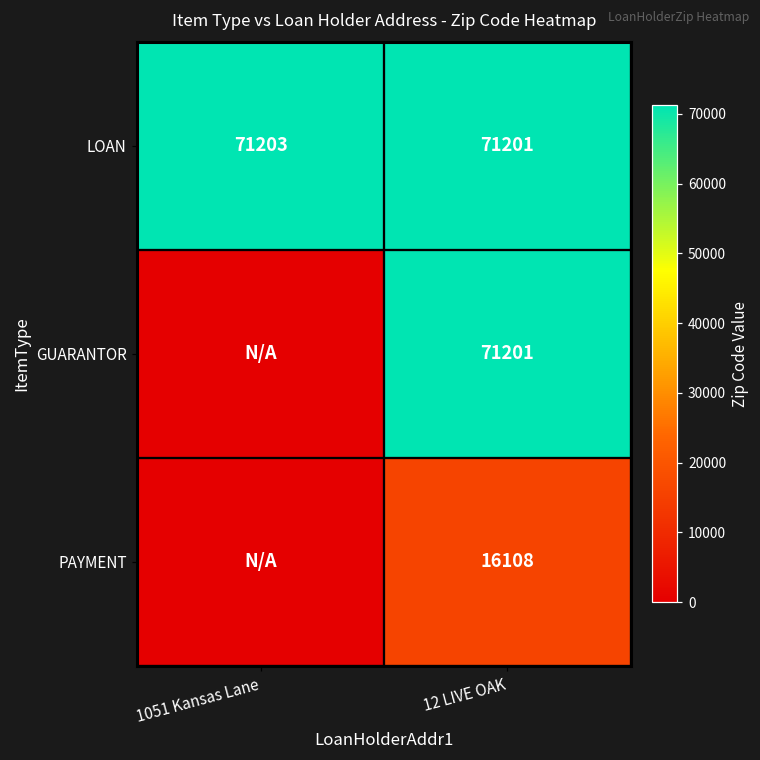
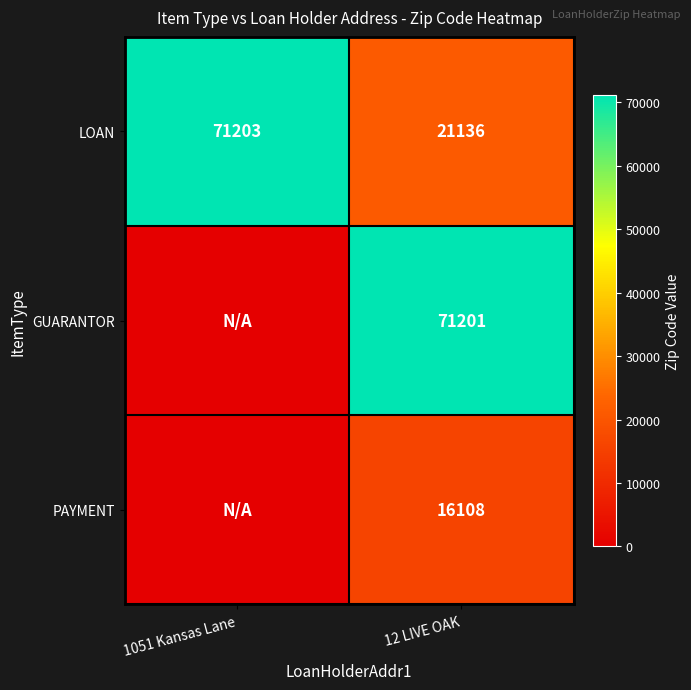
LOAN, 12 LIVE OAK: 71201 -> 21136
